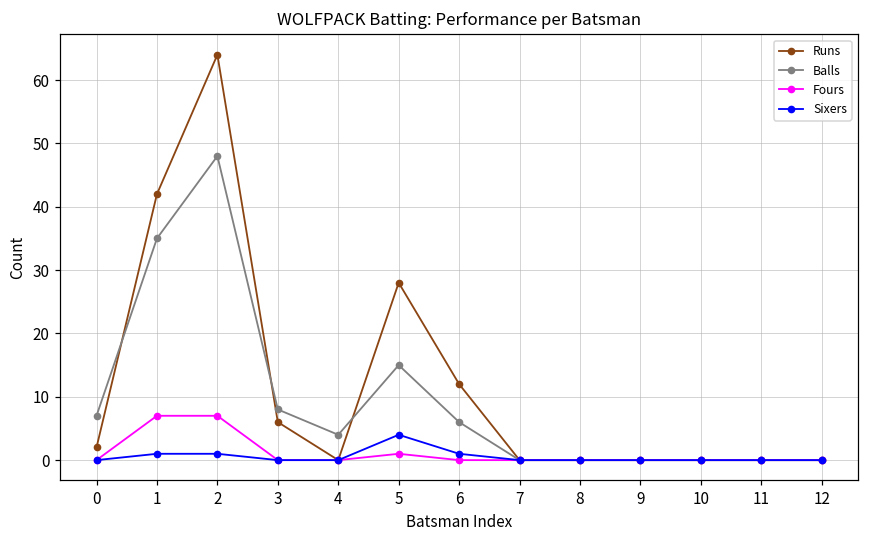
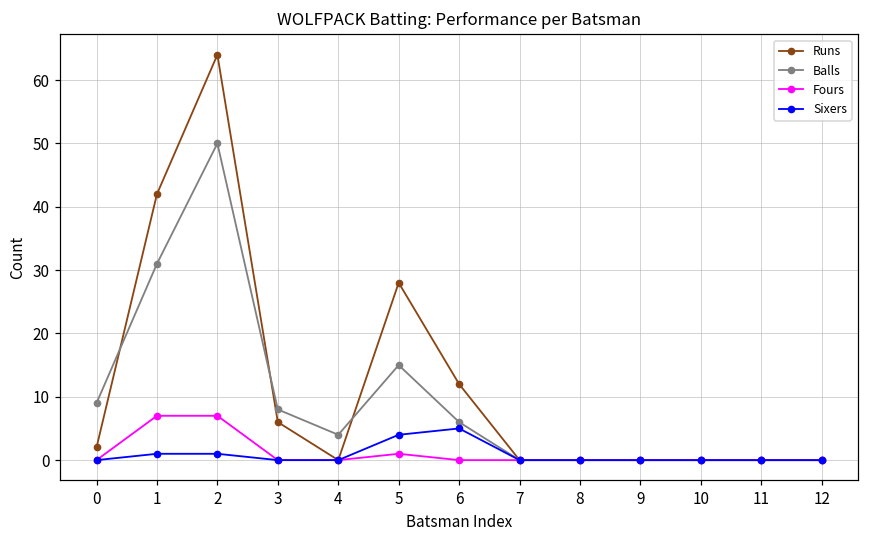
Balls, 0: 7 -> 9
Balls, 1: 35 -> 31
Balls, 2: 48 -> 50
Sixers, 6: 1 -> 5
